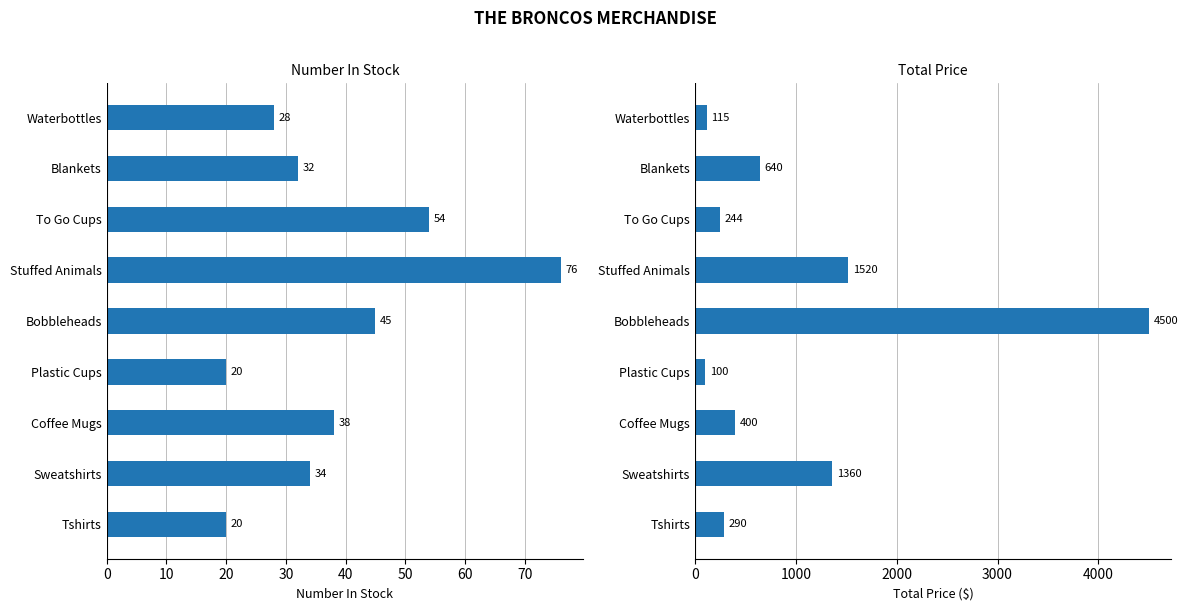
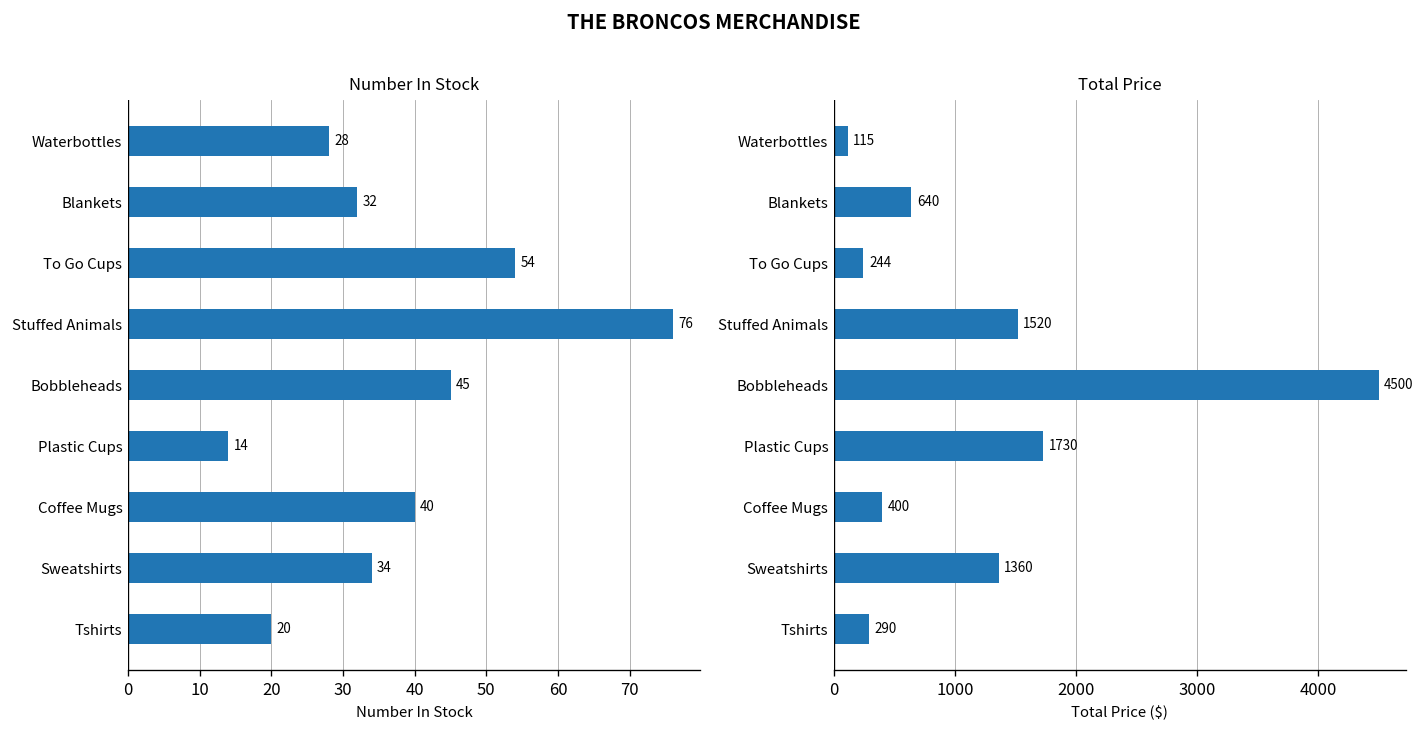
Number In Stock, Plastic Cups: 20 -> 14
Number In Stock, Coffee Mugs: 38 -> 40
Total Price, Plastic Cups: 100 -> 1730
